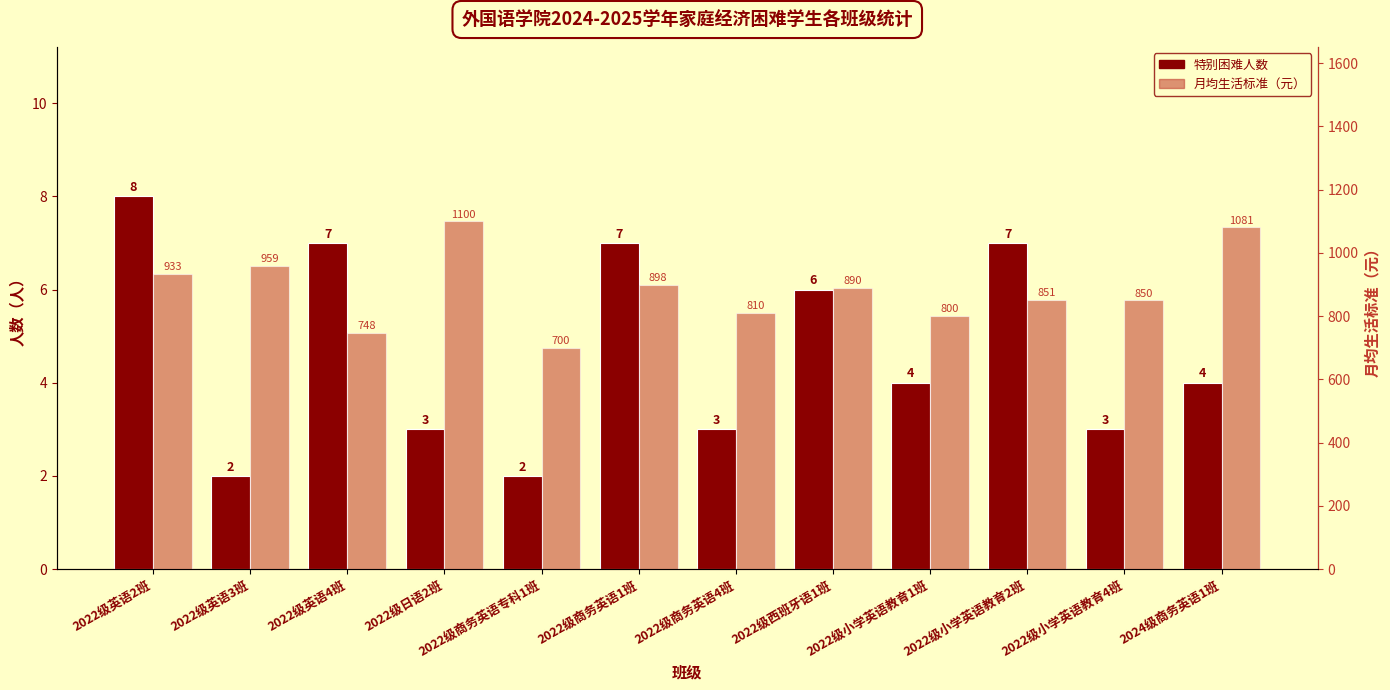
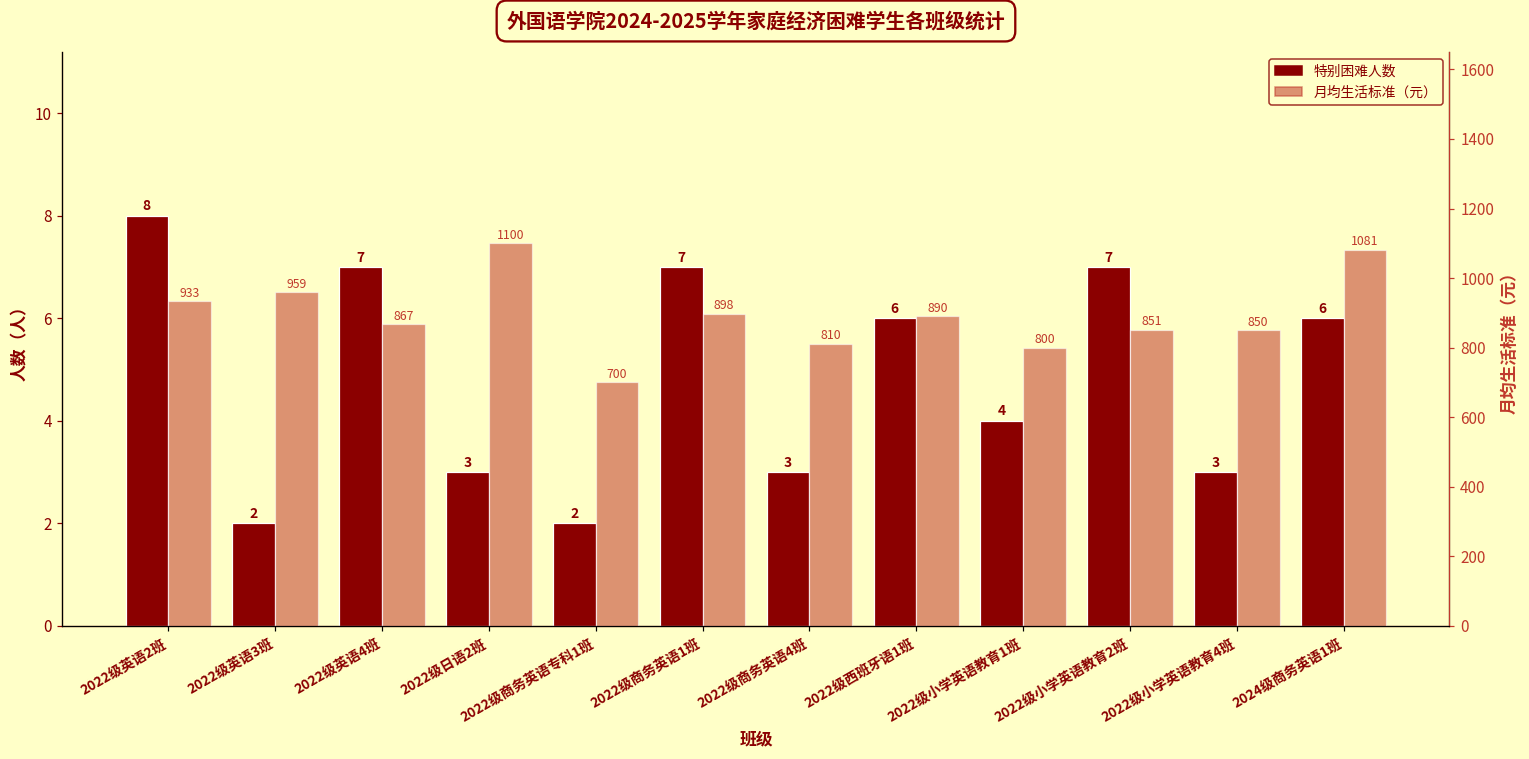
特别困难人数, 2024级商务英语1班: 4 -> 6
月均生活标准（元）, 2022级英语4班: 748 -> 867
